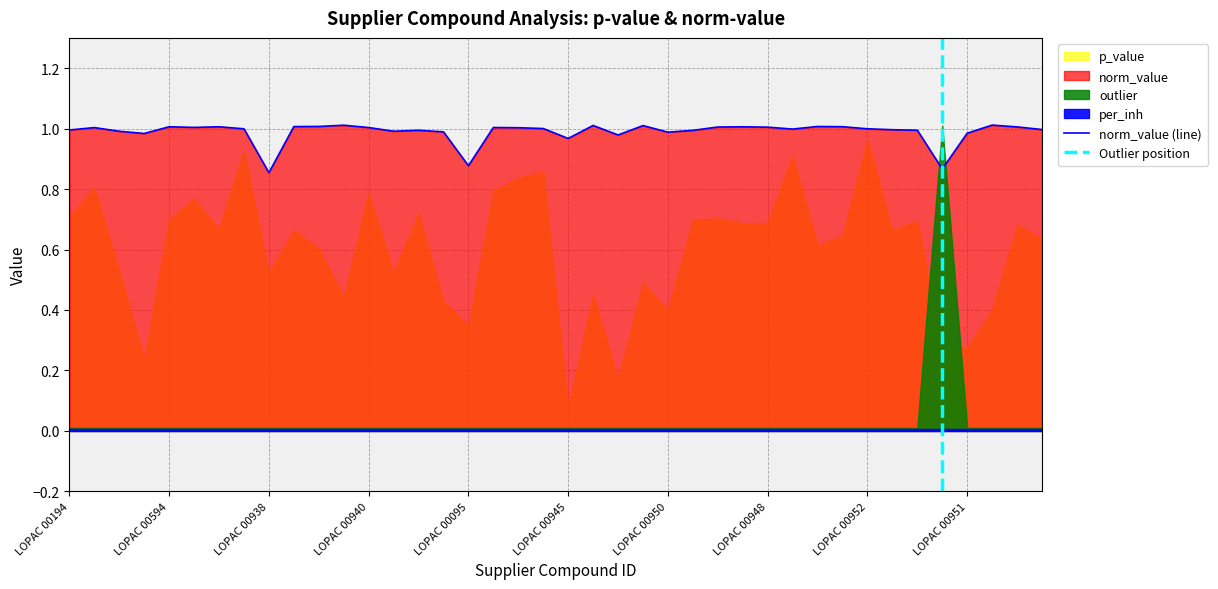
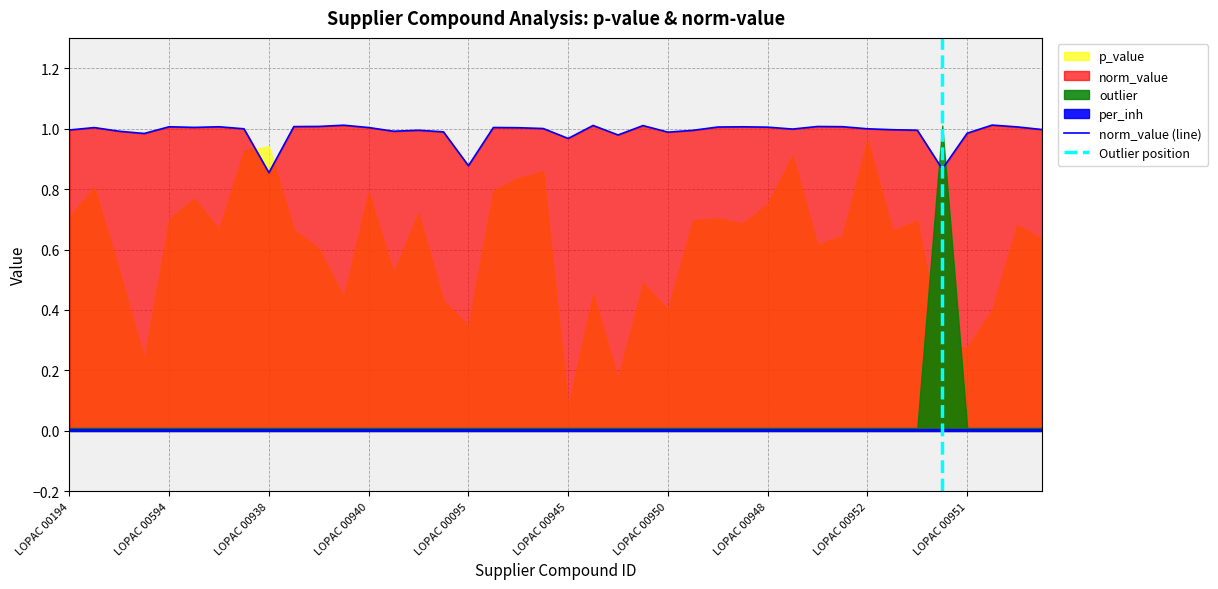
p_value, LOPAC 00938: 0.52 -> 0.94
p_value, LOPAC 00948: 0.69 -> 0.75
